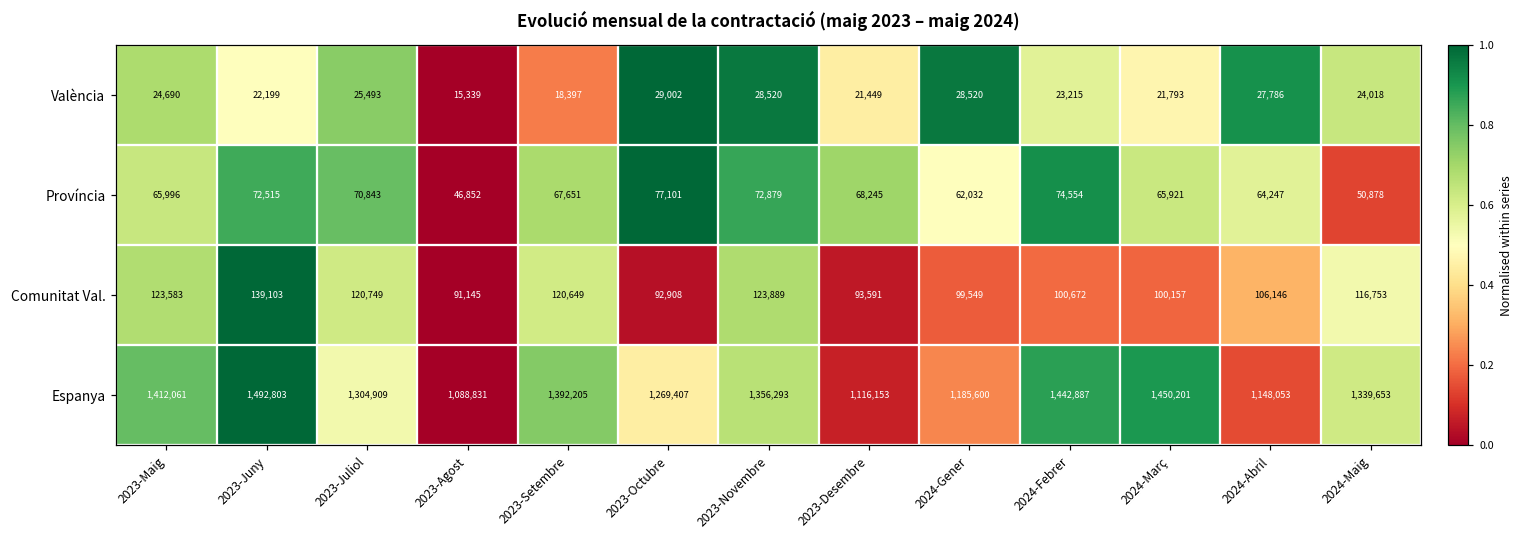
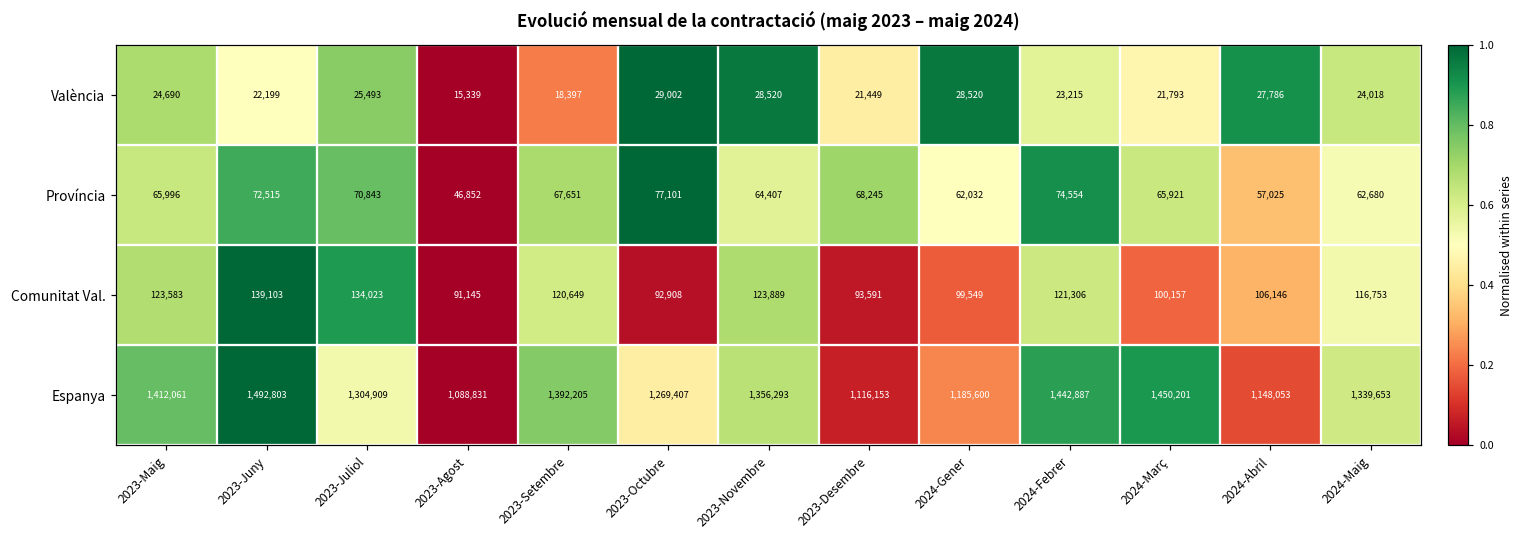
Província, 2023-Novembre: 72,879 -> 64,407
Província, 2024-Abril: 64,247 -> 57,025
Província, 2024-Maig: 50,878 -> 62,680
Comunitat Val., 2023-Juliol: 120,749 -> 134,023
Comunitat Val., 2024-Febrer: 100,672 -> 121,306
